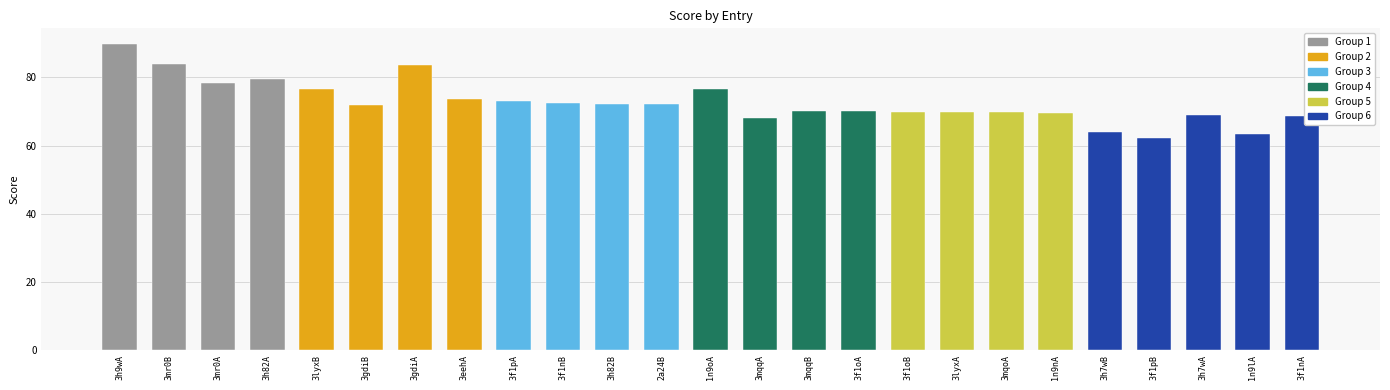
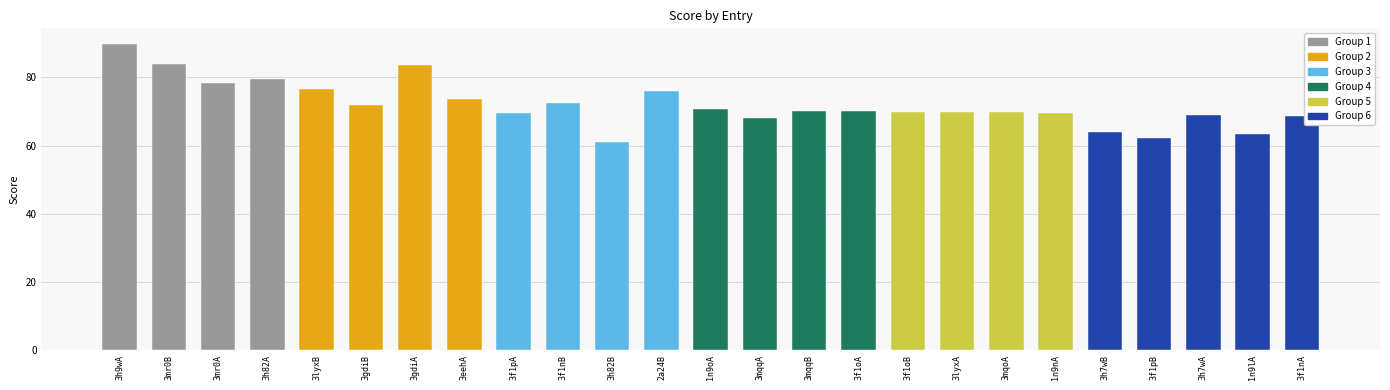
3f1pA: 73 -> 70
3h82B: 72 -> 61
2a24B: 72 -> 76
1n9oA: 77 -> 71
